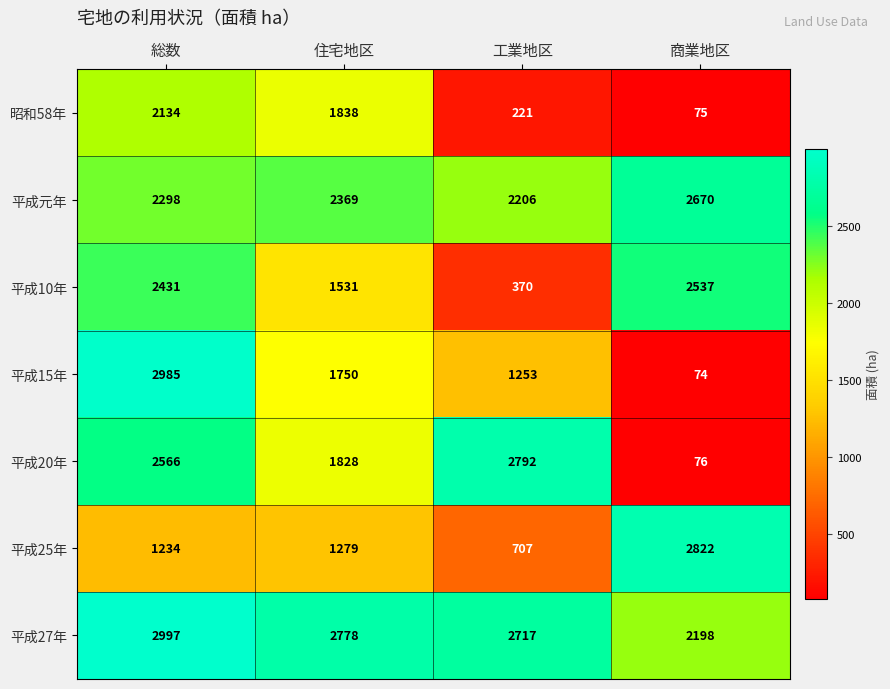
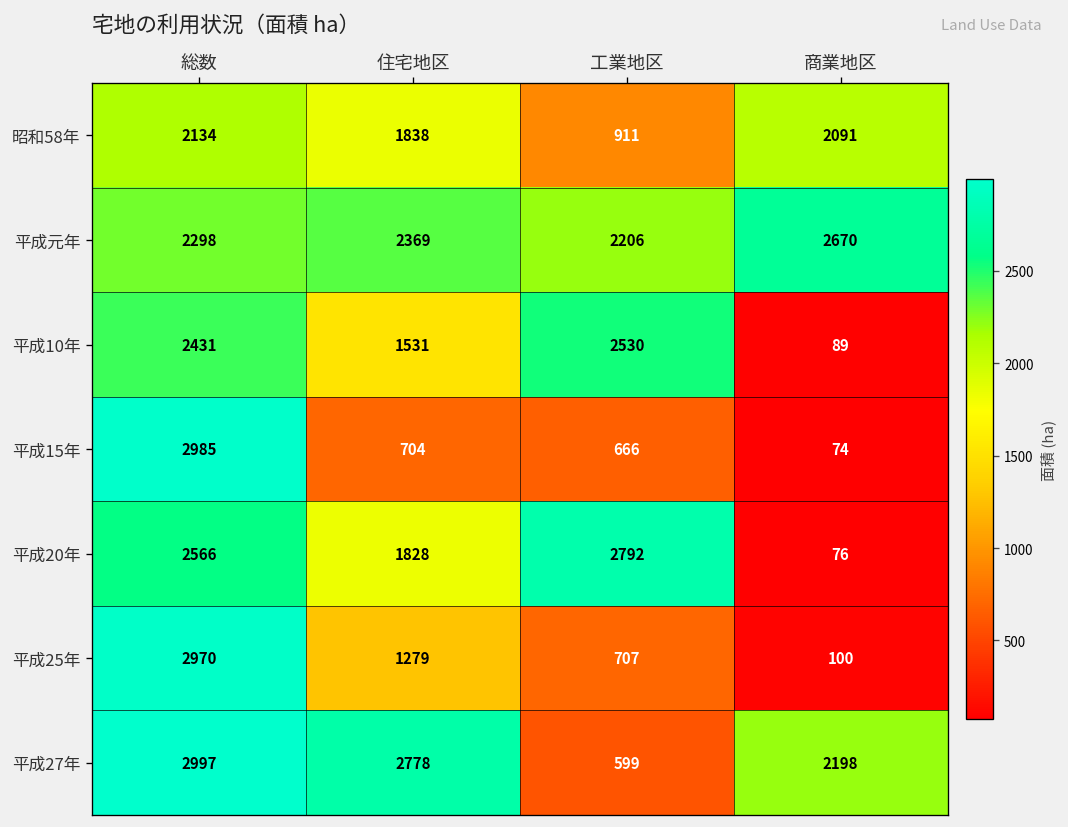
昭和58年, 工業地区: 221 -> 911
昭和58年, 商業地区: 75 -> 2091
平成10年, 工業地区: 370 -> 2530
平成10年, 商業地区: 2537 -> 89
平成15年, 住宅地区: 1750 -> 704
平成15年, 工業地区: 1253 -> 666
平成25年, 総数: 1234 -> 2970
平成25年, 商業地区: 2822 -> 100
平成27年, 工業地区: 2717 -> 599
